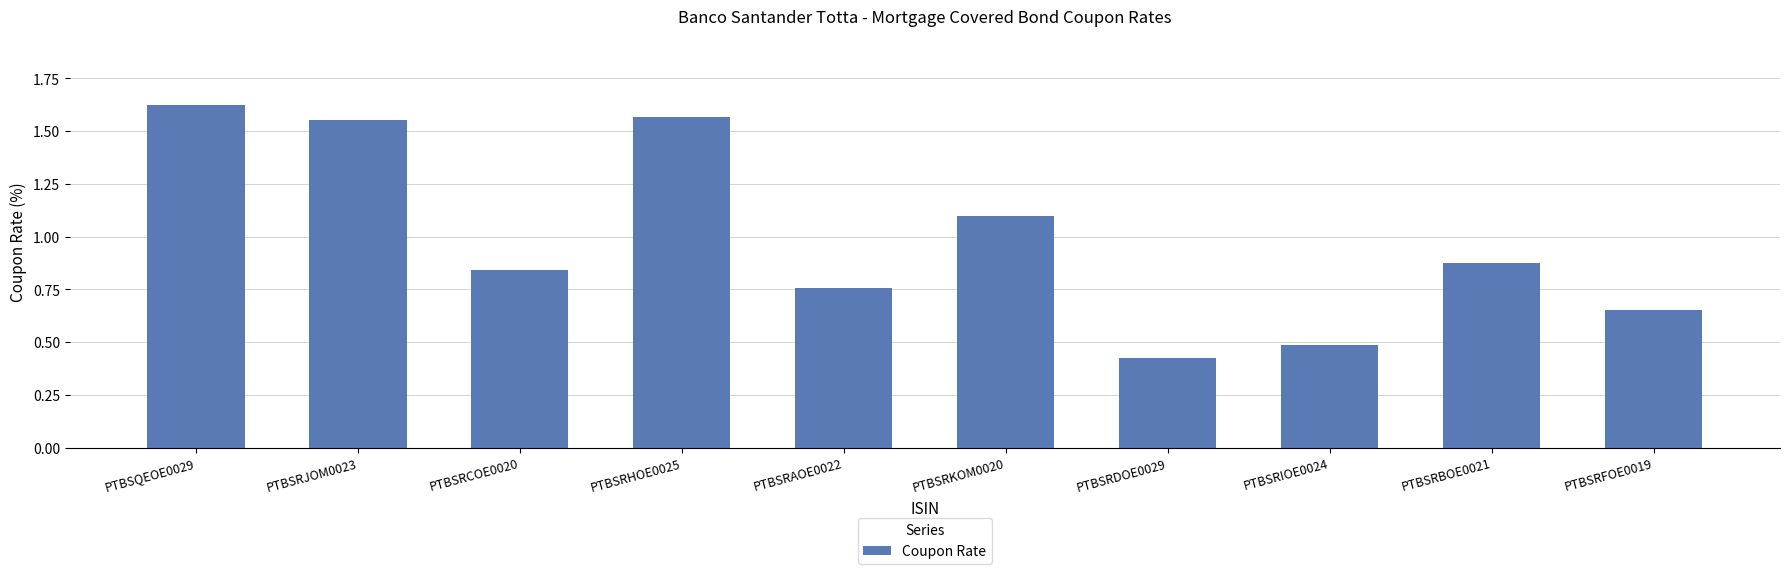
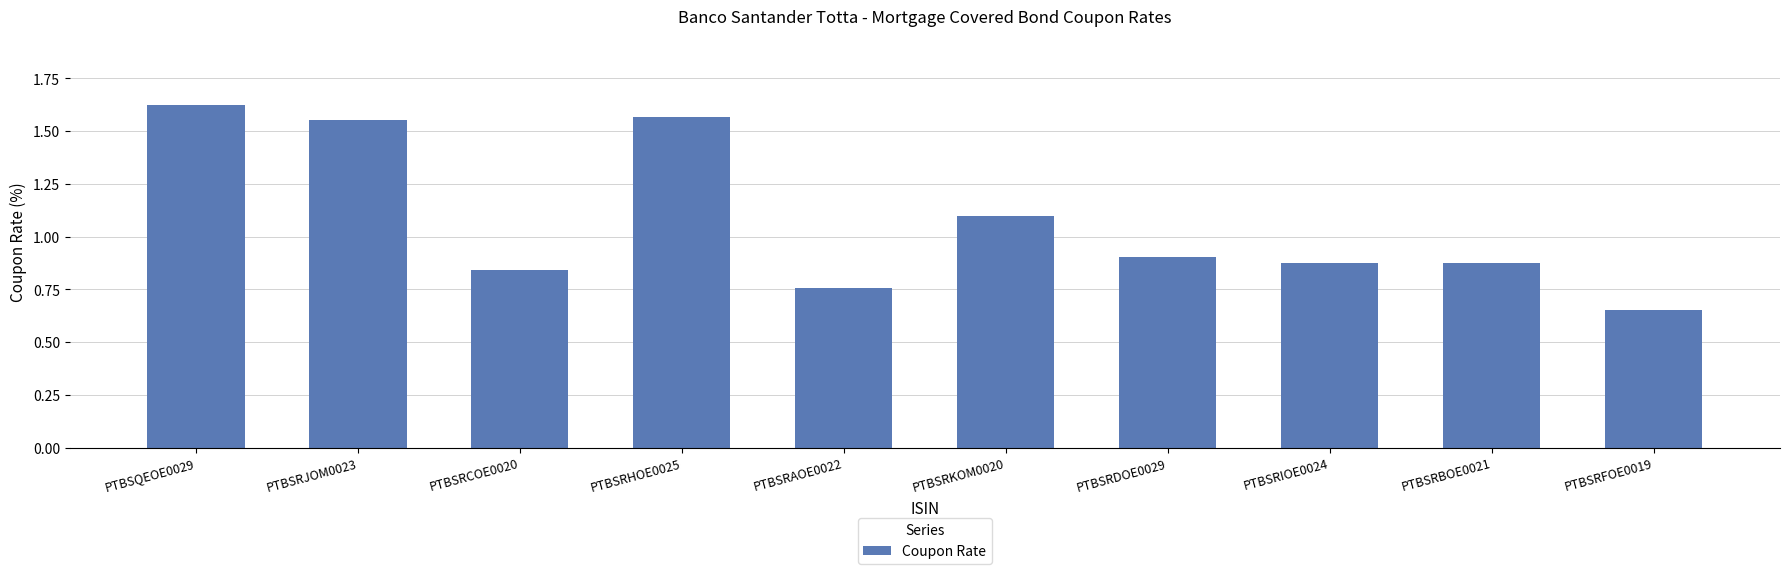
PTBSRDOE0029: 0.42 -> 0.90
PTBSRIOE0024: 0.49 -> 0.88
